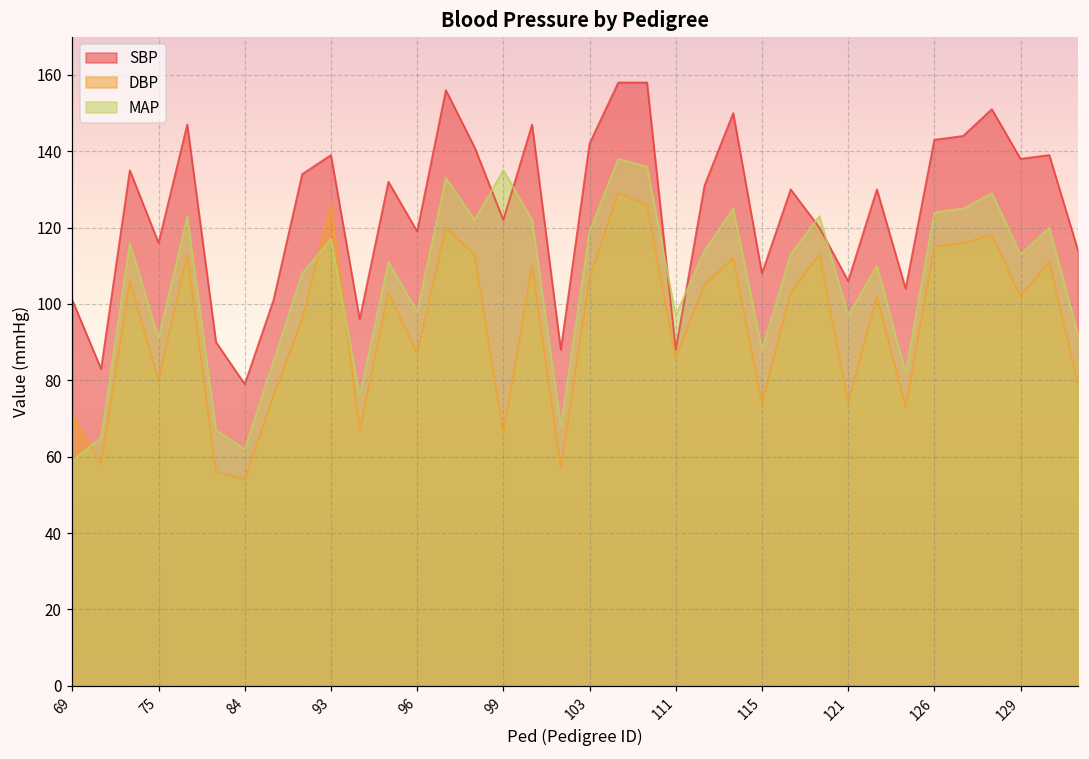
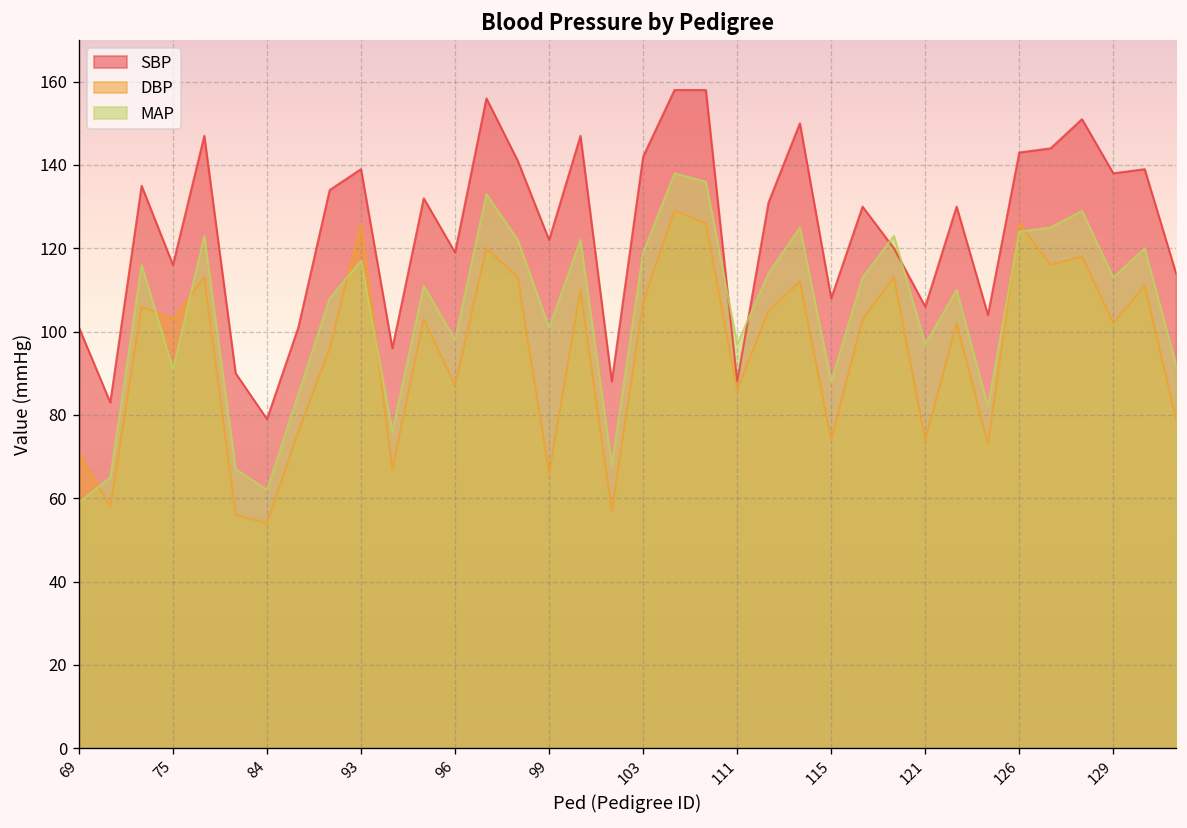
DBP, 75: 80 -> 103
MAP, 99: 135 -> 101
DBP, 126: 115 -> 126
